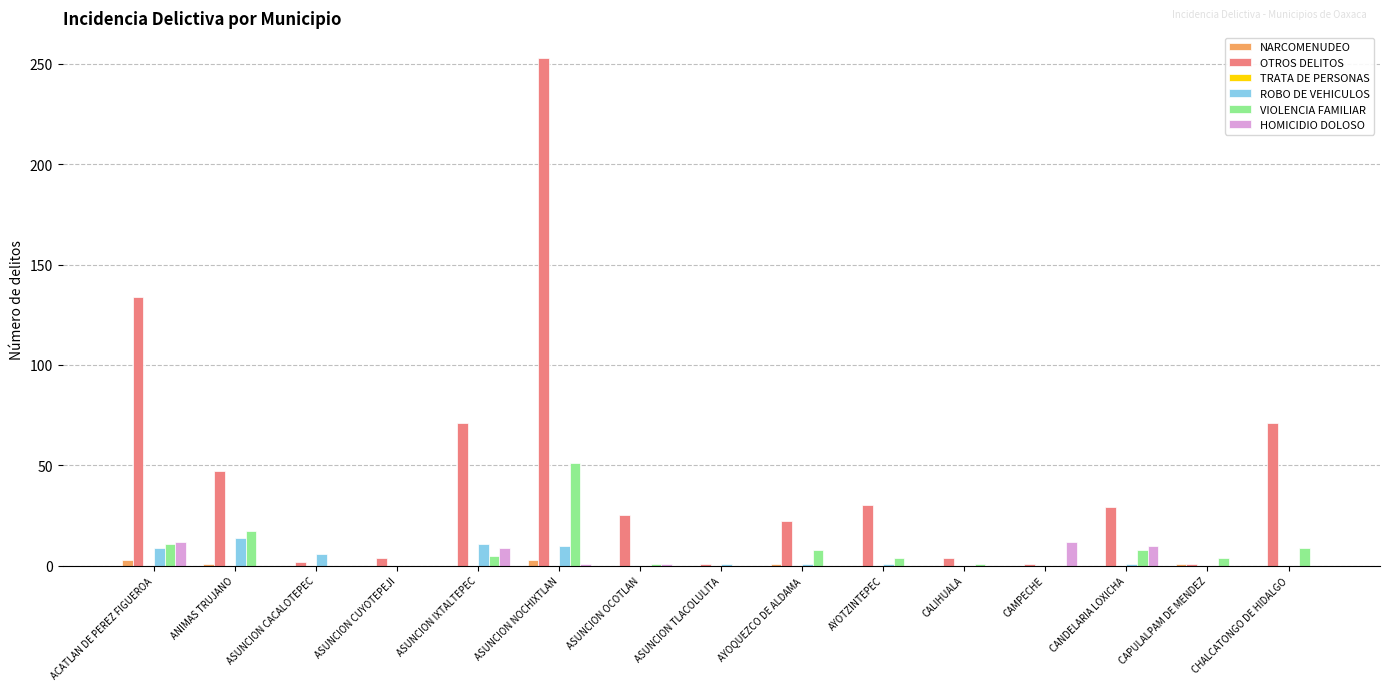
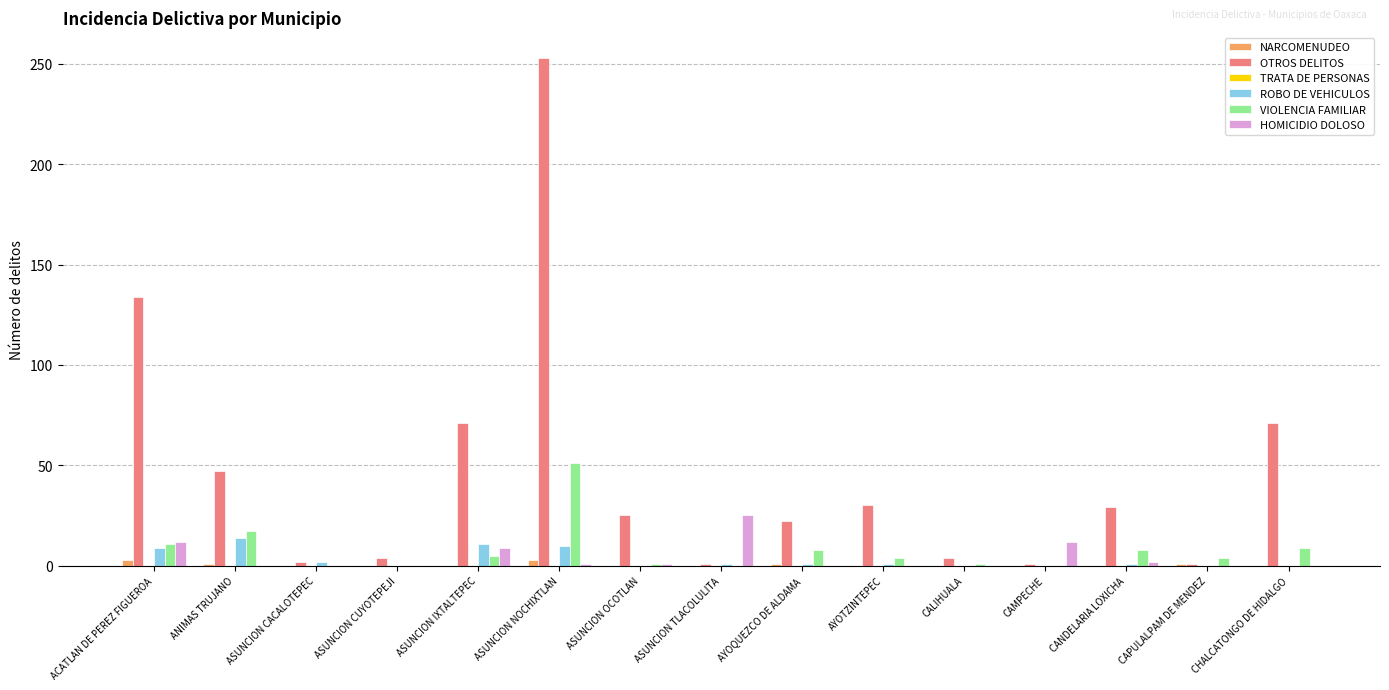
ROBO DE VEHICULOS, ASUNCION CACALOTEPEC: 6 -> 2
HOMICIDIO DOLOSO, ASUNCION TLACOLULITA: 0 -> 25
HOMICIDIO DOLOSO, CANDELARIA LOXICHA: 10 -> 2
